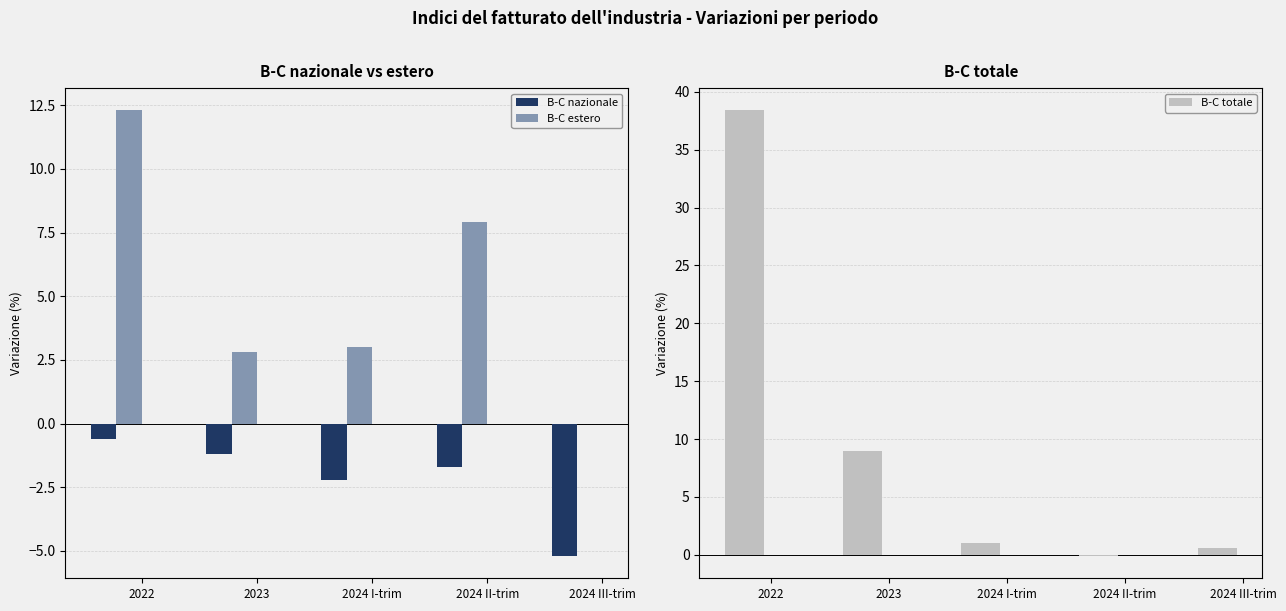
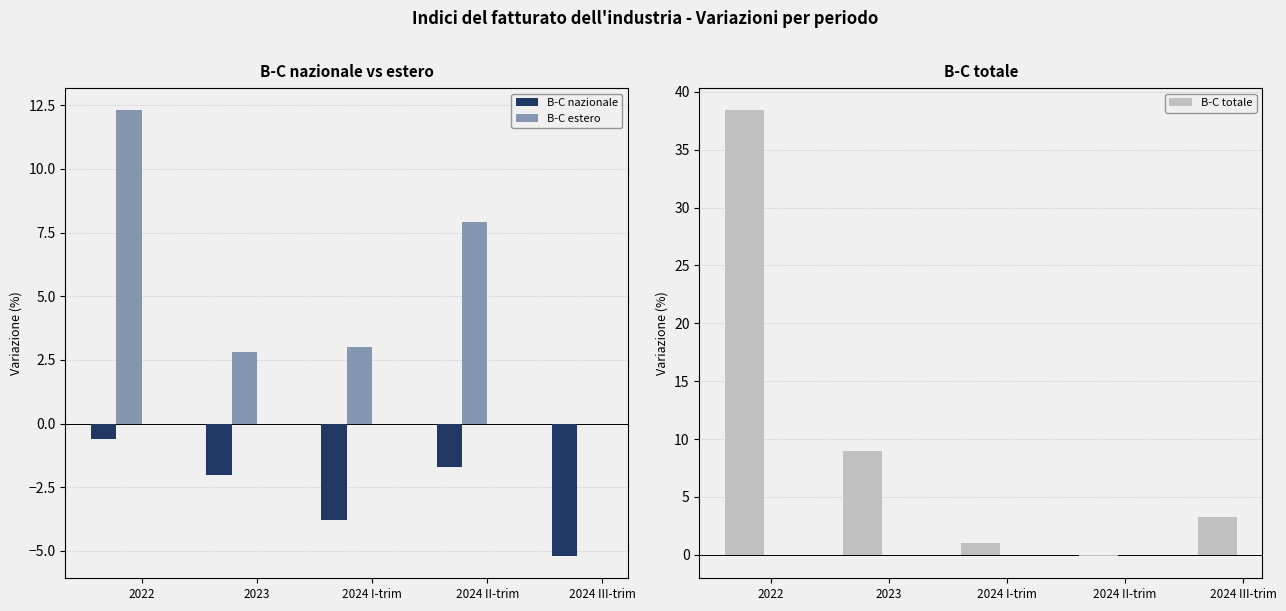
B-C nazionale vs estero, B-C nazionale, 2023: -1.2 -> -2.0
B-C nazionale vs estero, B-C nazionale, 2024 I-trim: -2.2 -> -3.8
B-C totale, 2024 III-trim: 0.6 -> 3.3
